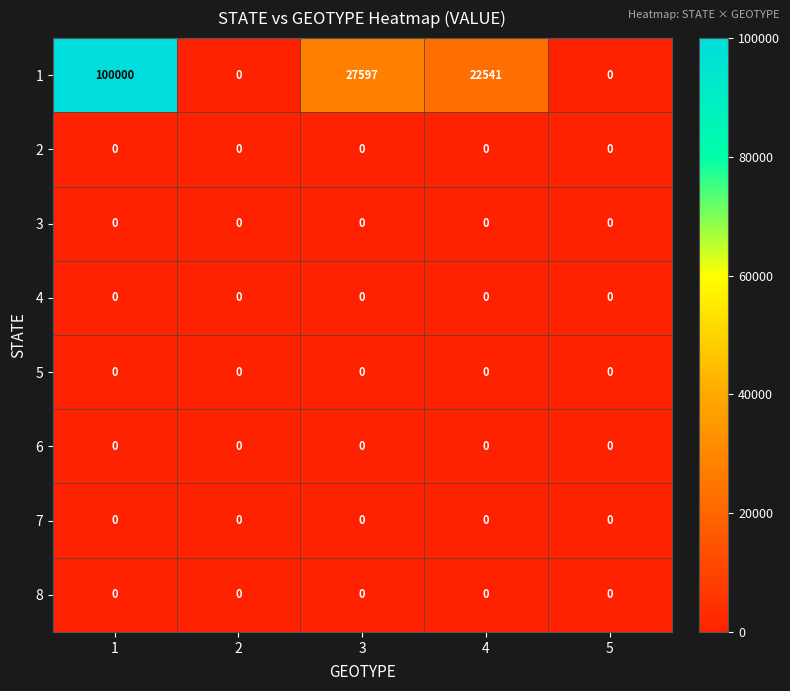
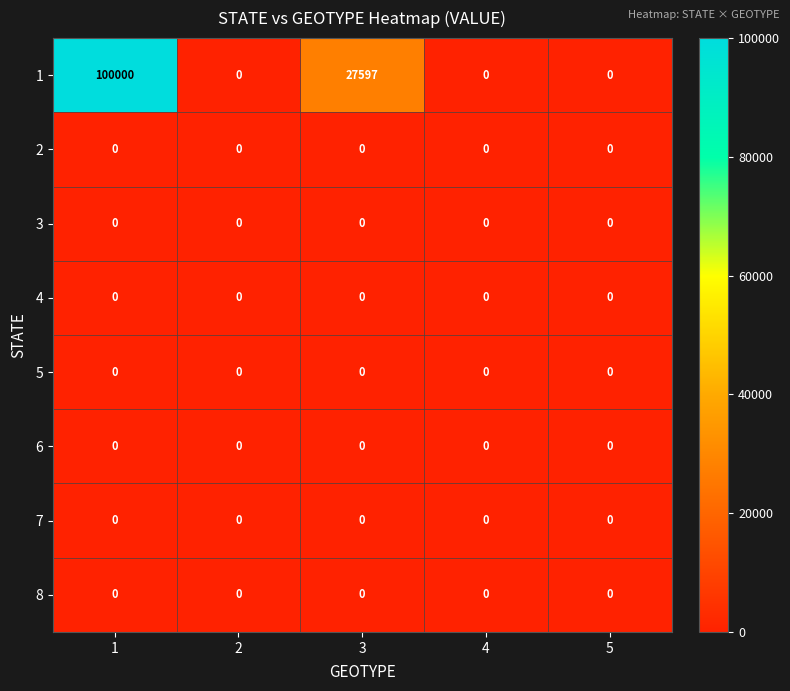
1, 4: 22541 -> 0
